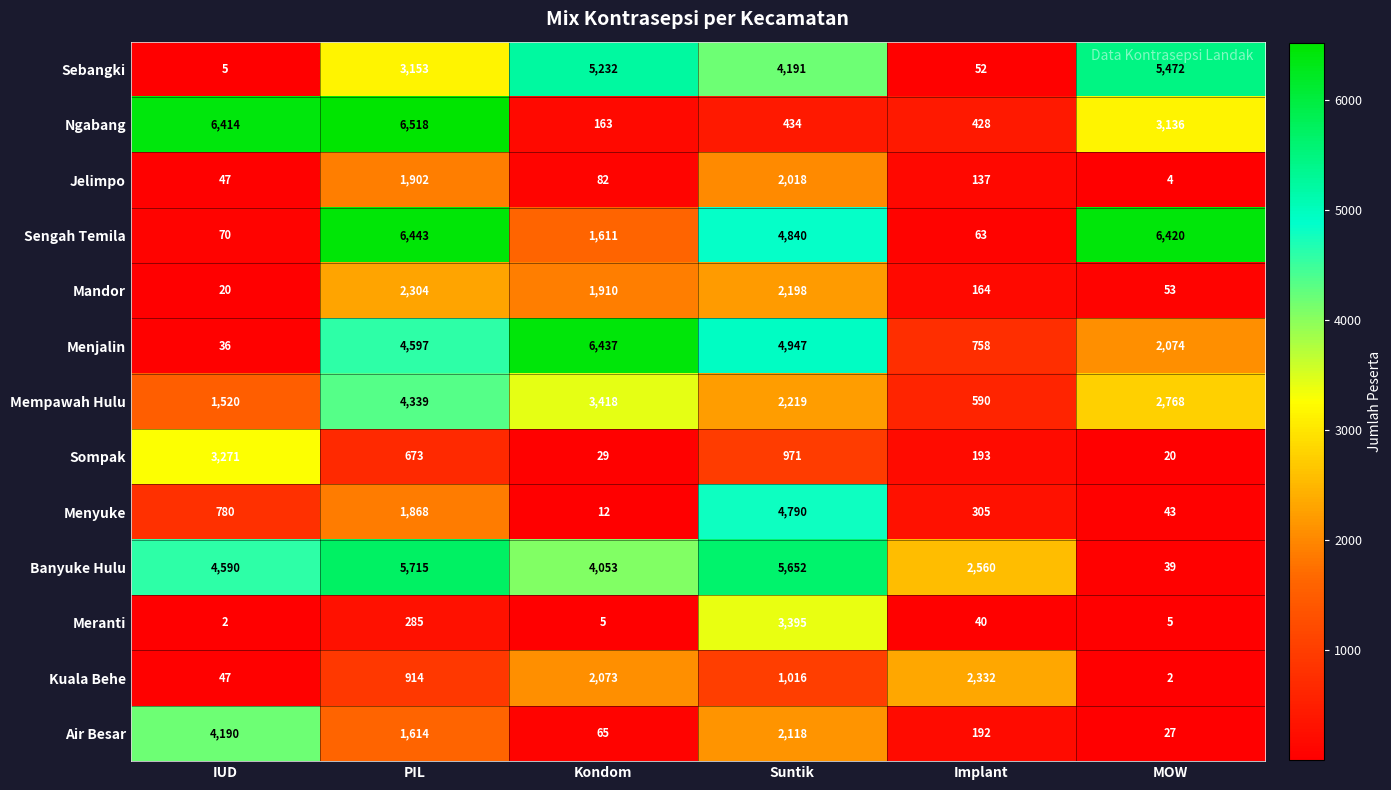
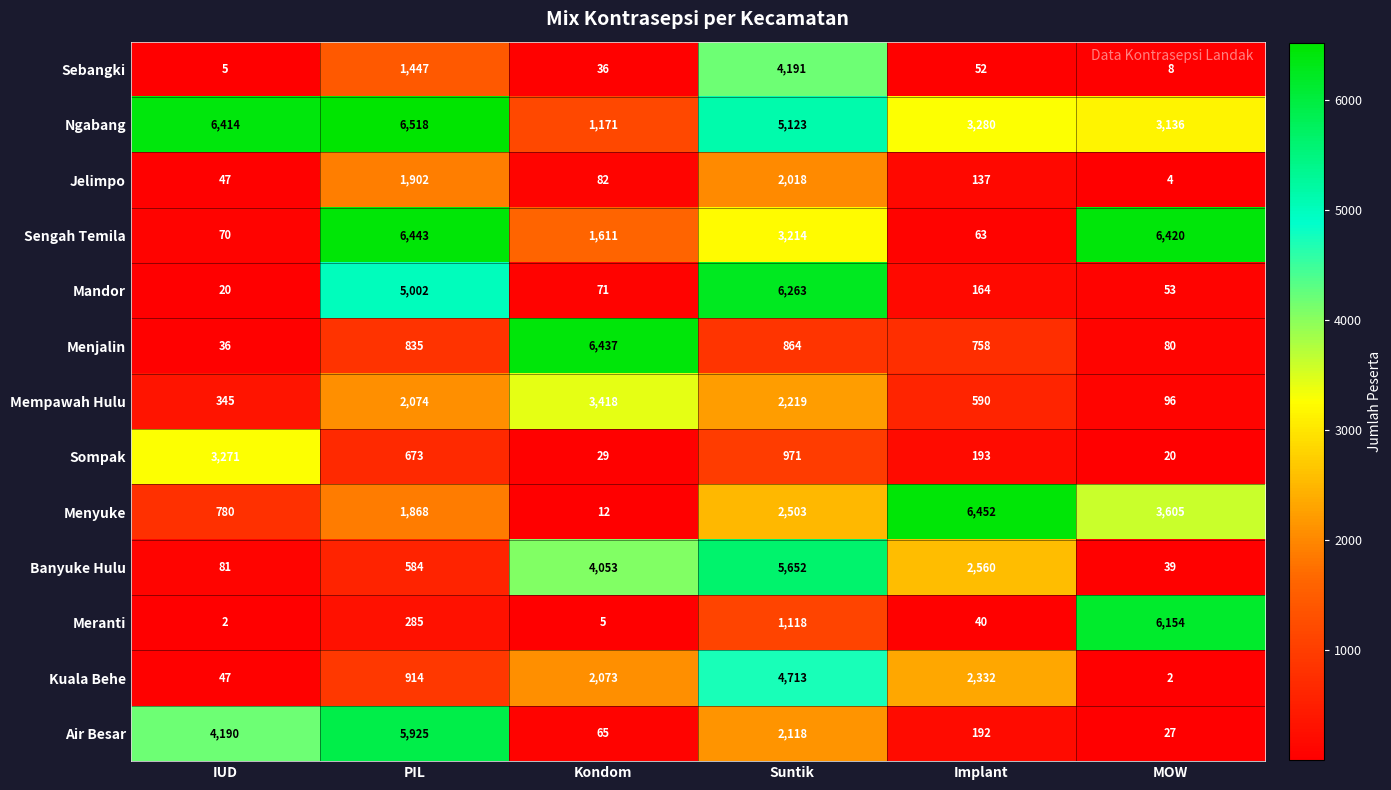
Sebangki, PIL: 3,153 -> 1,447
Sebangki, Kondom: 5,232 -> 36
Sebangki, MOW: 5,472 -> 8
Ngabang, Kondom: 163 -> 1,171
Ngabang, Suntik: 434 -> 5,123
Ngabang, Implant: 428 -> 3,280
Sengah Temila, Suntik: 4,840 -> 3,214
Mandor, PIL: 2,304 -> 5,002
Mandor, Kondom: 1,910 -> 71
Mandor, Suntik: 2,198 -> 6,263
Menjalin, PIL: 4,597 -> 835
Menjalin, Suntik: 4,947 -> 864
Menjalin, MOW: 2,074 -> 80
Mempawah Hulu, IUD: 1,520 -> 345
Mempawah Hulu, PIL: 4,339 -> 2,074
Mempawah Hulu, MOW: 2,768 -> 96
Menyuke, Suntik: 4,790 -> 2,503
Menyuke, Implant: 305 -> 6,452
Menyuke, MOW: 43 -> 3,605
Banyuke Hulu, IUD: 4,590 -> 81
Banyuke Hulu, PIL: 5,715 -> 584
Meranti, Suntik: 3,395 -> 1,118
Meranti, MOW: 5 -> 6,154
Kuala Behe, Suntik: 1,016 -> 4,713
Air Besar, PIL: 1,614 -> 5,925
